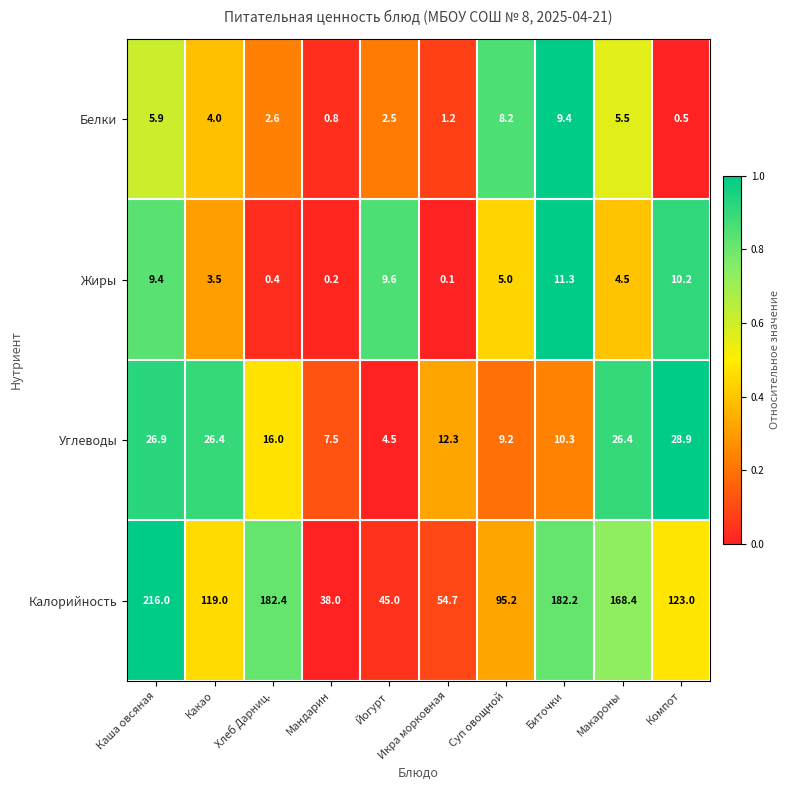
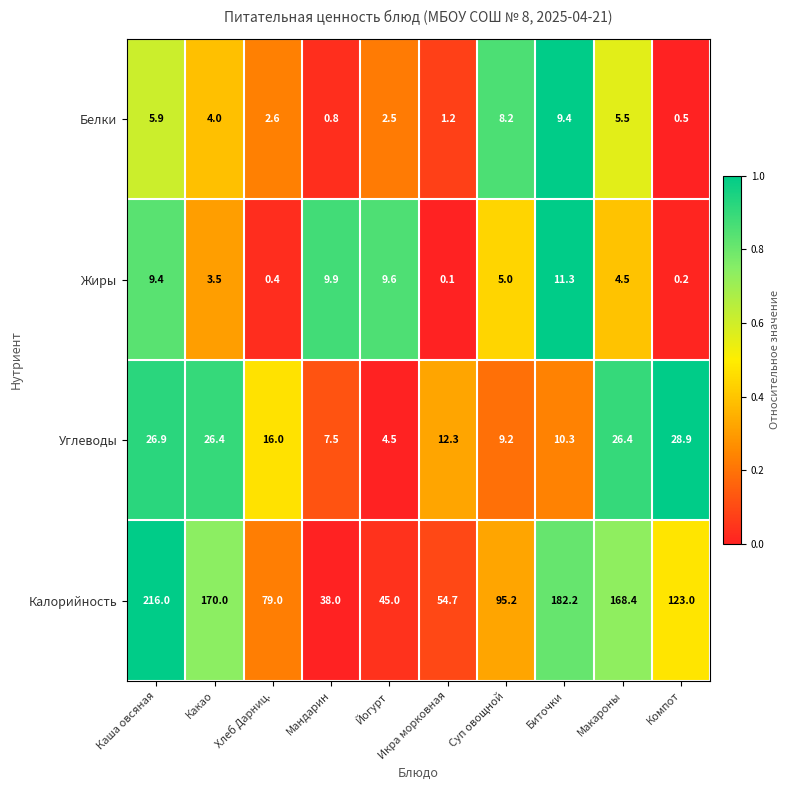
Жиры, Мандарин: 0.2 -> 9.9
Жиры, Компот: 10.2 -> 0.2
Калорийность, Какао: 119.0 -> 170.0
Калорийность, Хлеб Дарниц.: 182.4 -> 79.0
